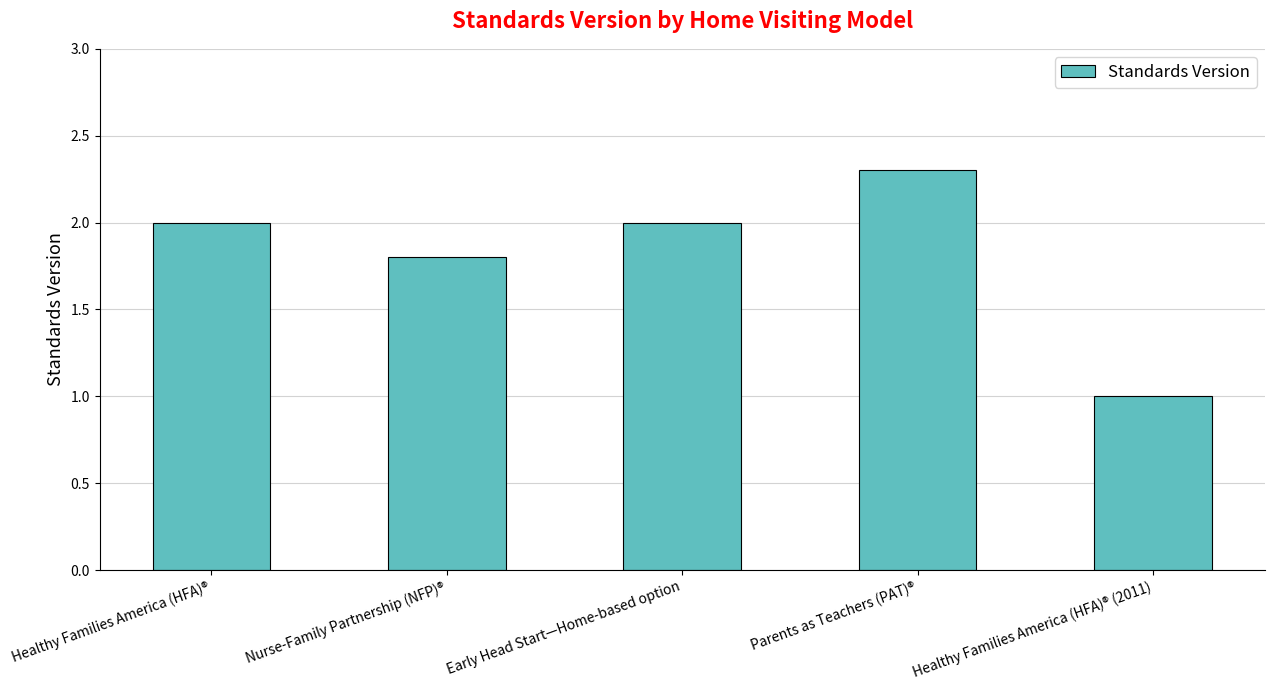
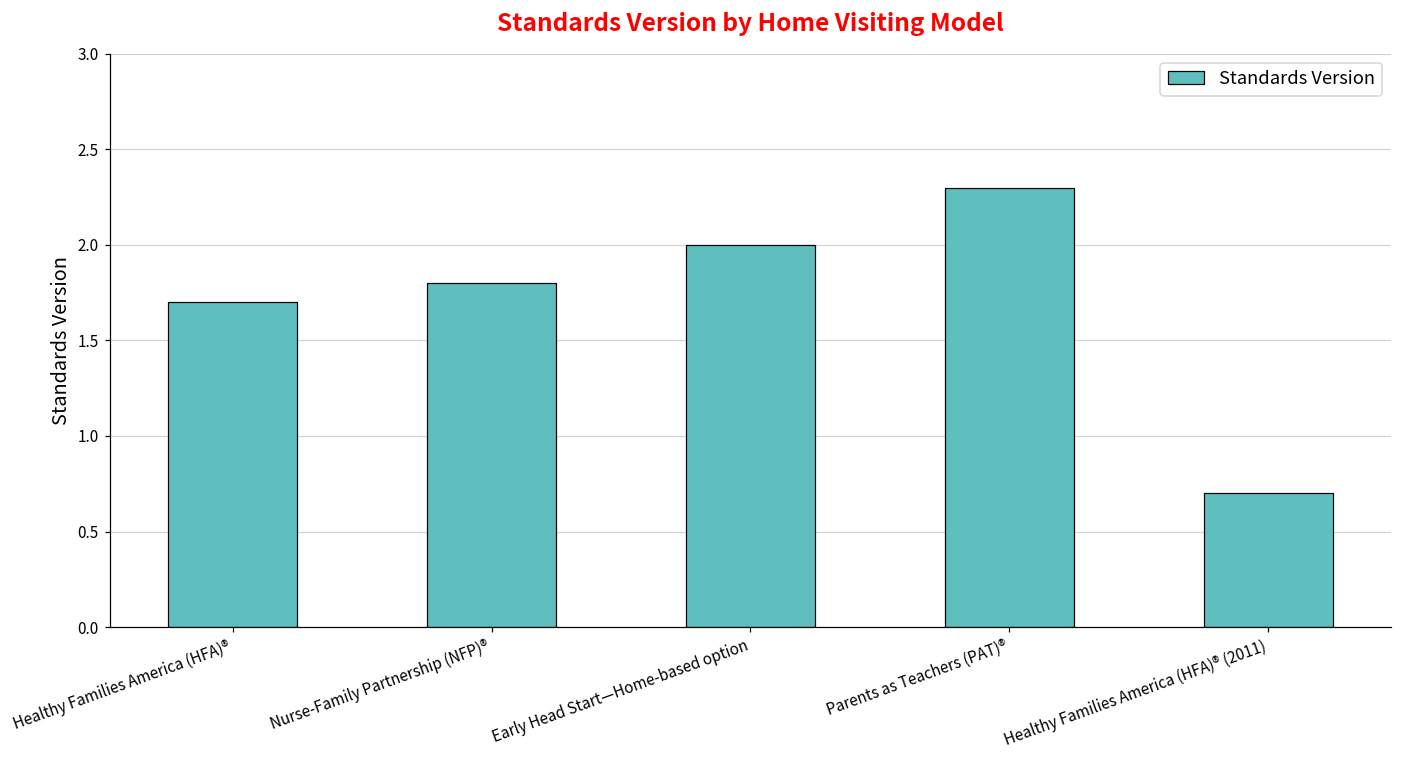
Healthy Families America (HFA)®: 2.0 -> 1.7
Healthy Families America (HFA)® (2011): 1.0 -> 0.7
